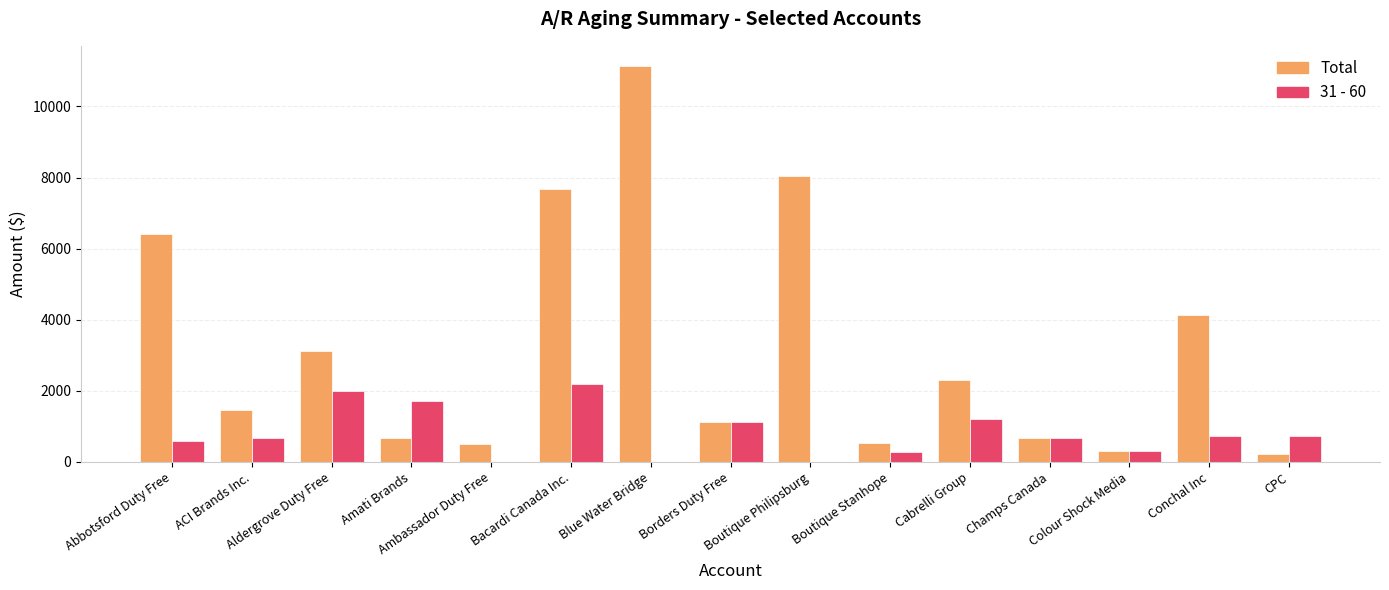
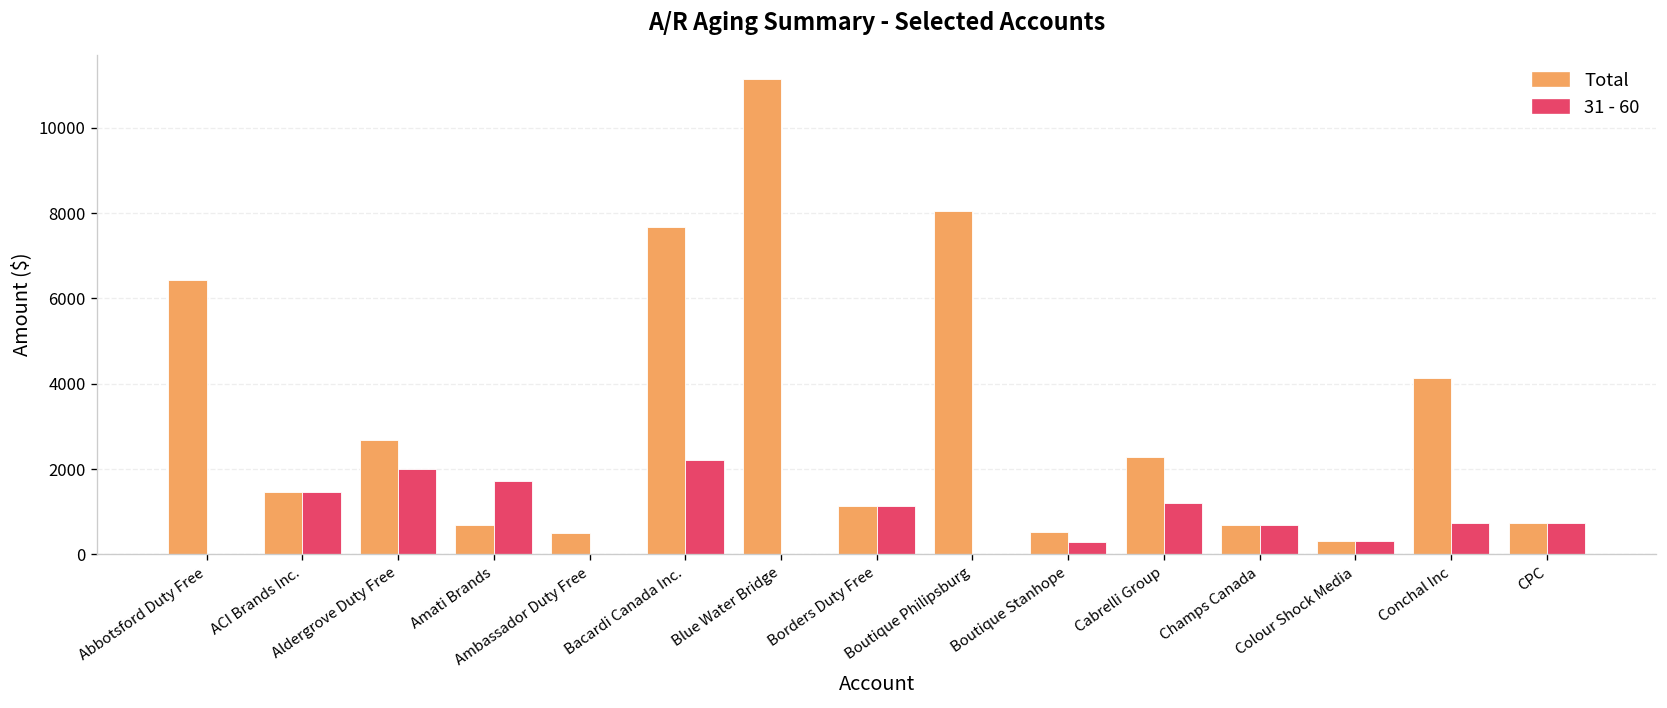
31 - 60, Abbotsford Duty Free: 600 -> 0
31 - 60, ACI Brands Inc.: 700 -> 1500
Total, Aldergrove Duty Free: 3100 -> 2700
Total, CPC: 200 -> 700
